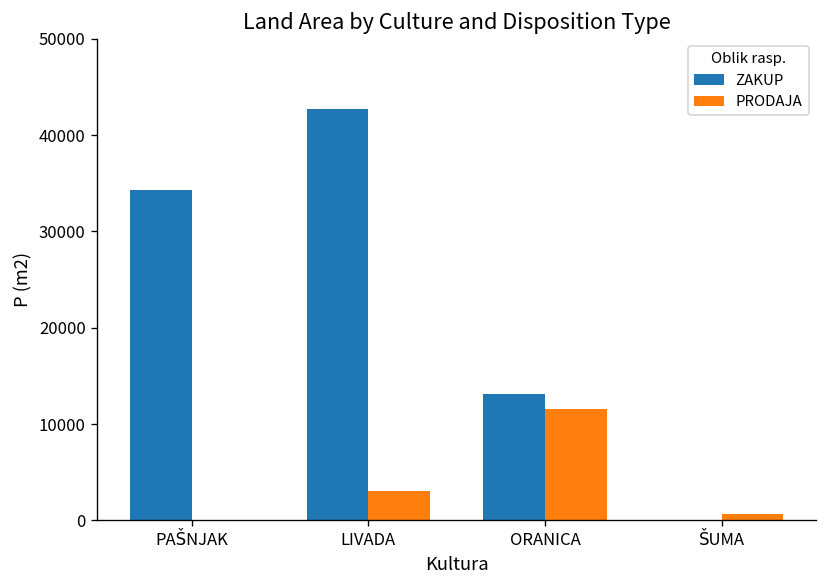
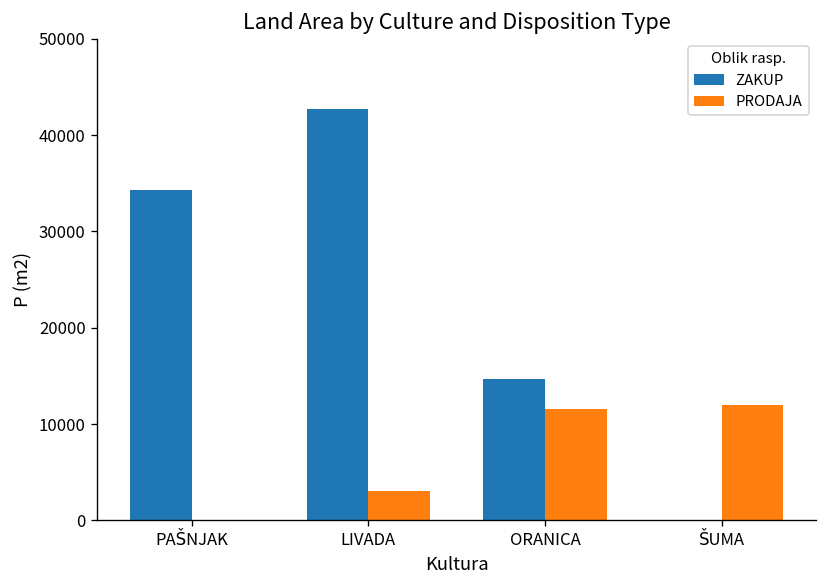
ZAKUP, ORANICA: 13000 -> 15000
PRODAJA, ŠUMA: 1000 -> 12000
